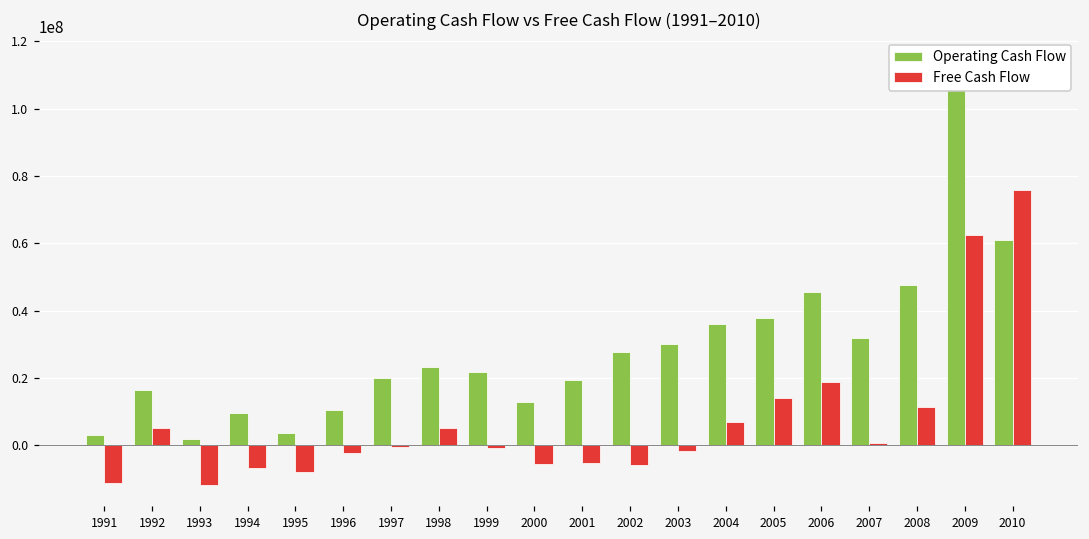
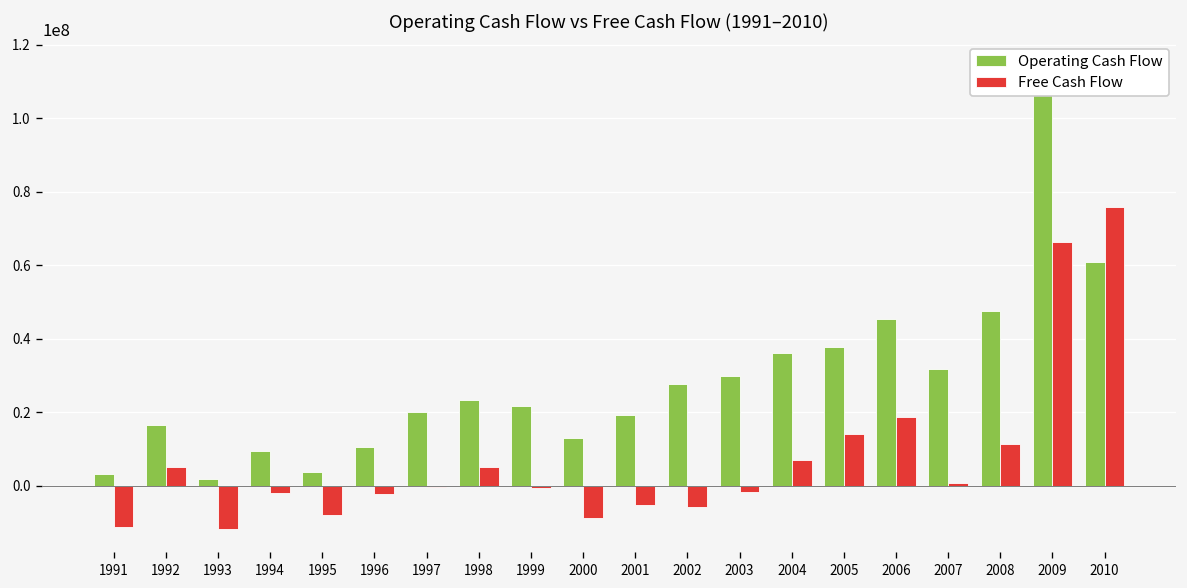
Free Cash Flow, 1994: -7000000 -> -2000000
Free Cash Flow, 2000: -5000000 -> -9000000
Free Cash Flow, 2009: 62000000 -> 66000000
